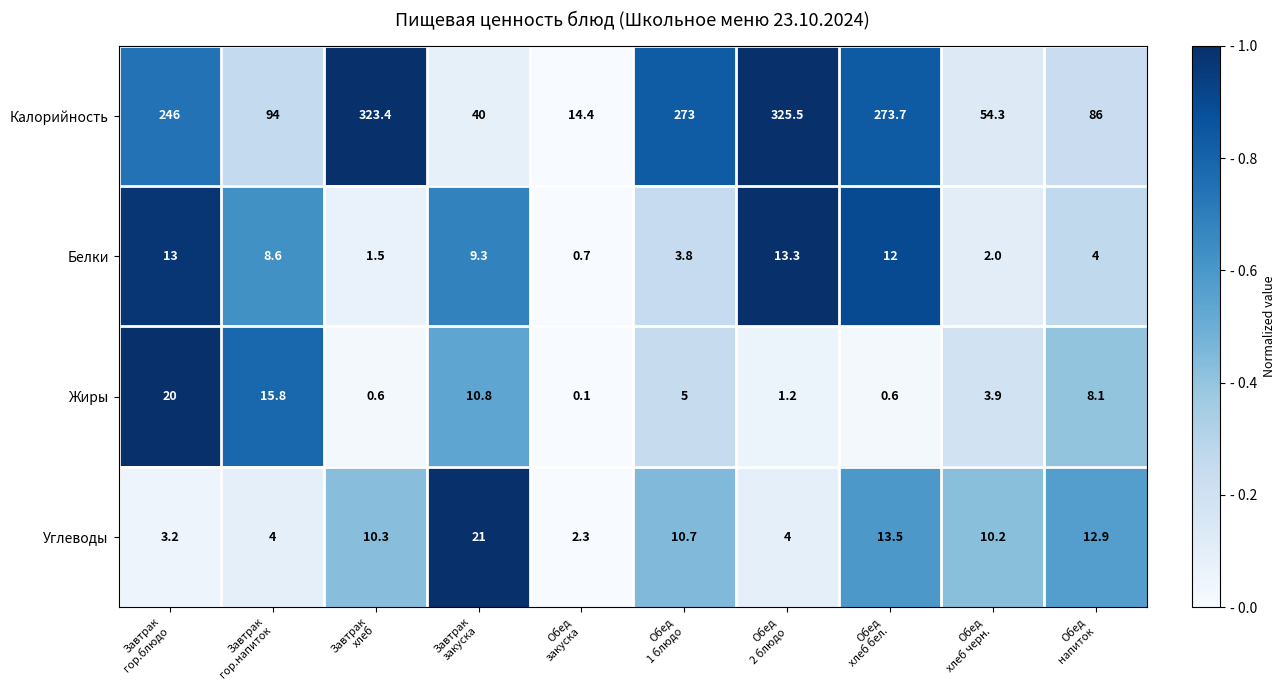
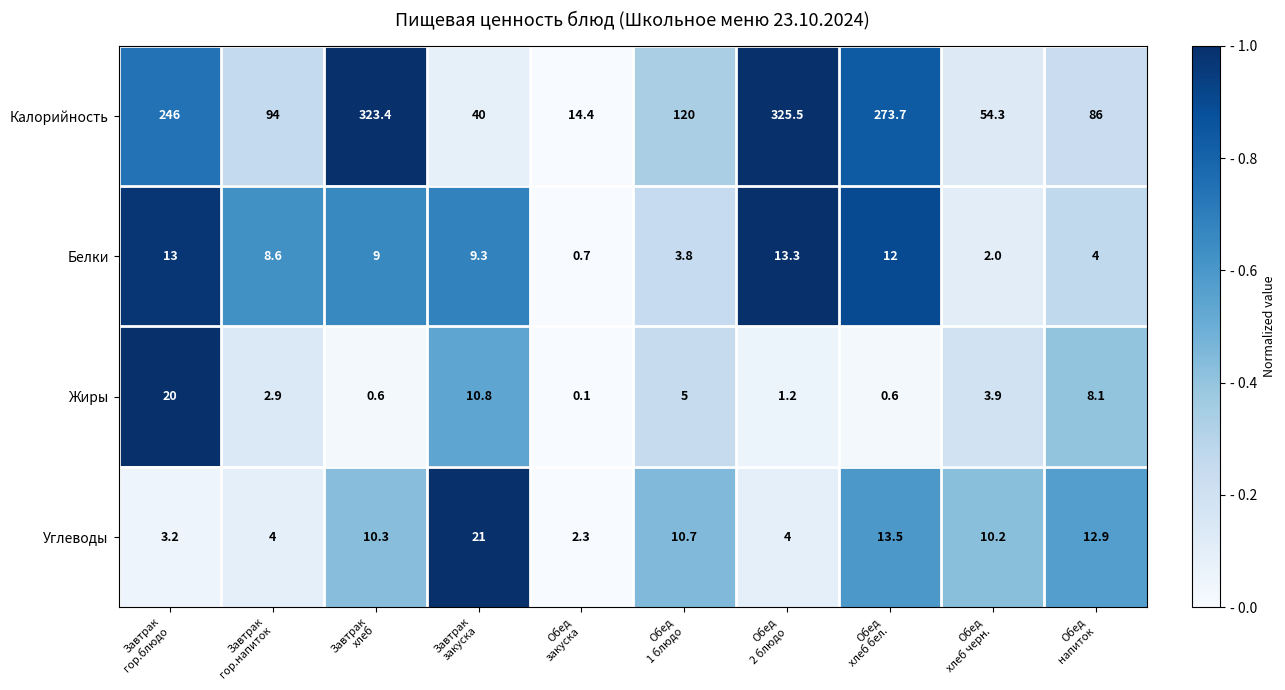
Калорийность, Обед 1 блюдо: 273 -> 120
Белки, Завтрак хлеб: 1.5 -> 9
Жиры, Завтрак гор.напиток: 15.8 -> 2.9
